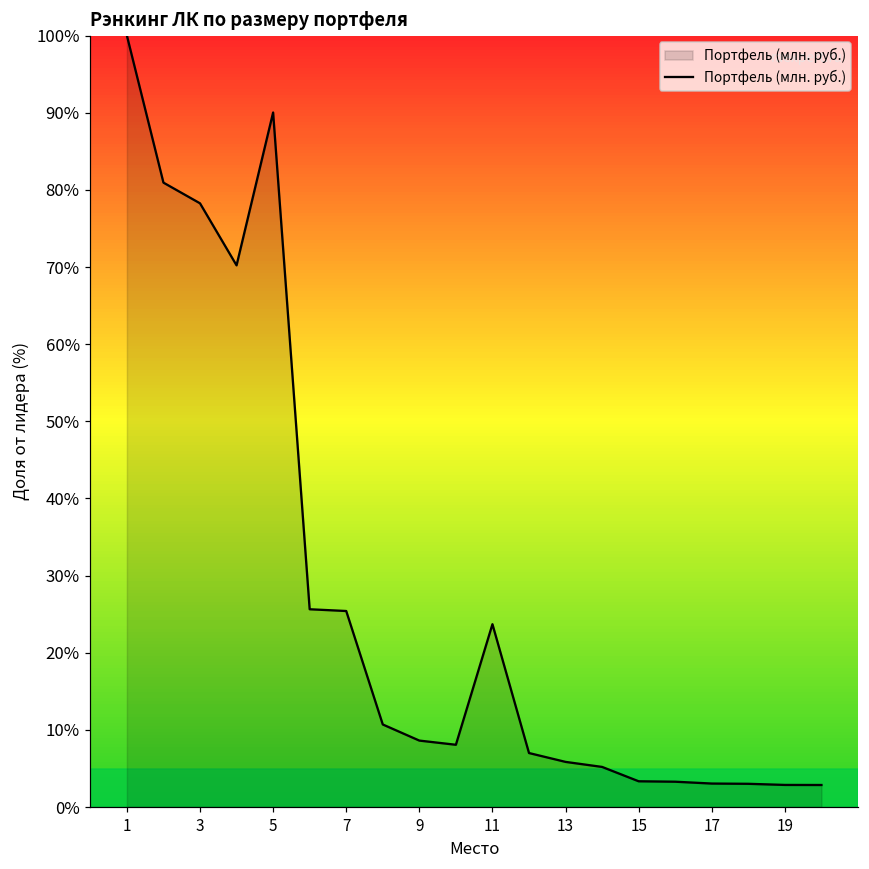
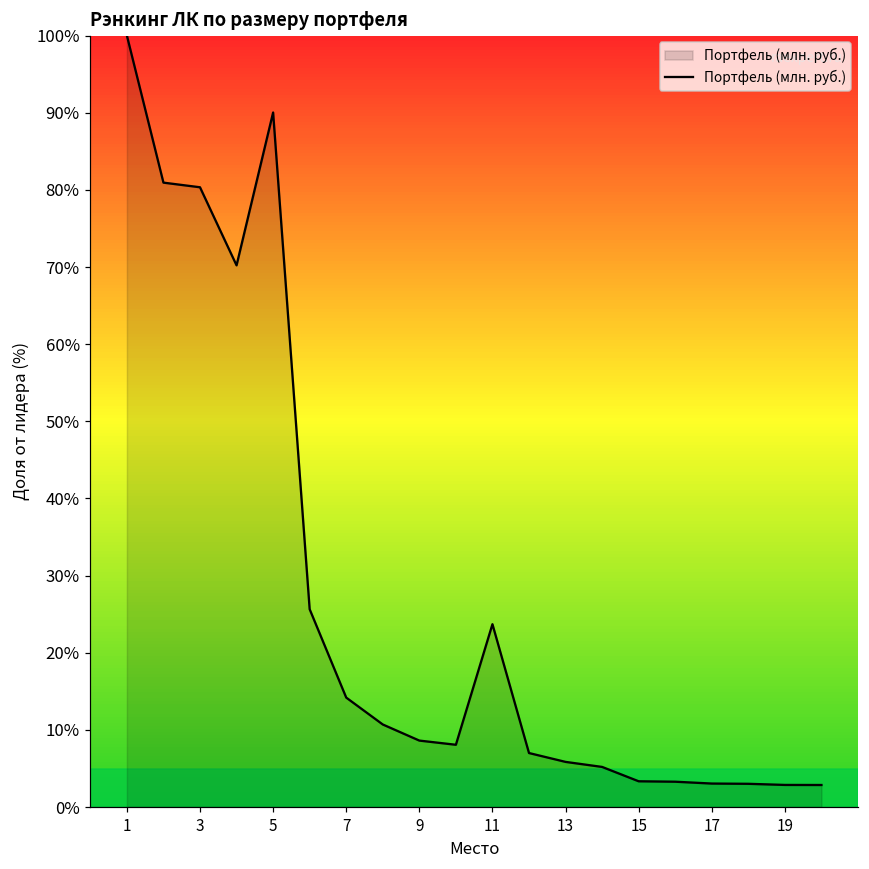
3: 78% -> 80%
7: 25% -> 14%
